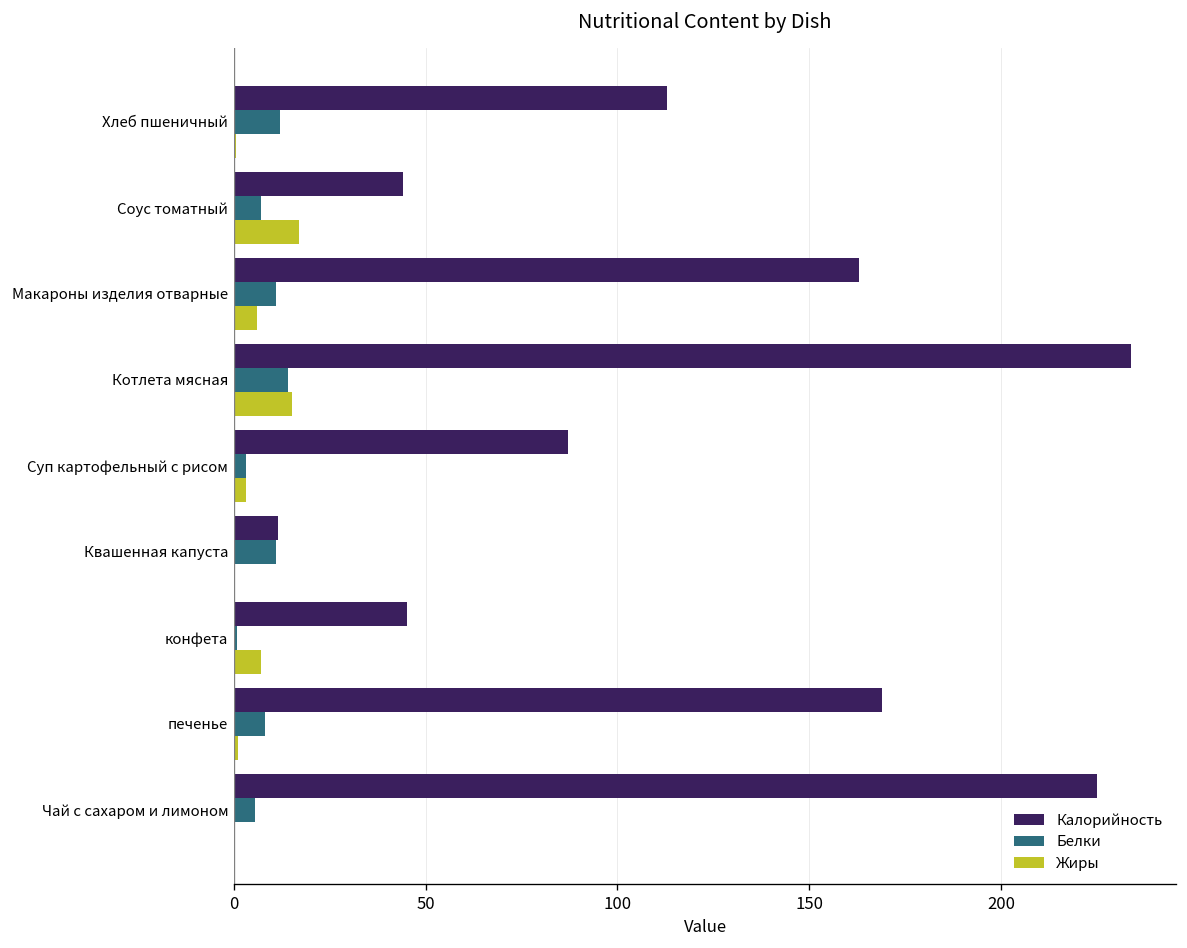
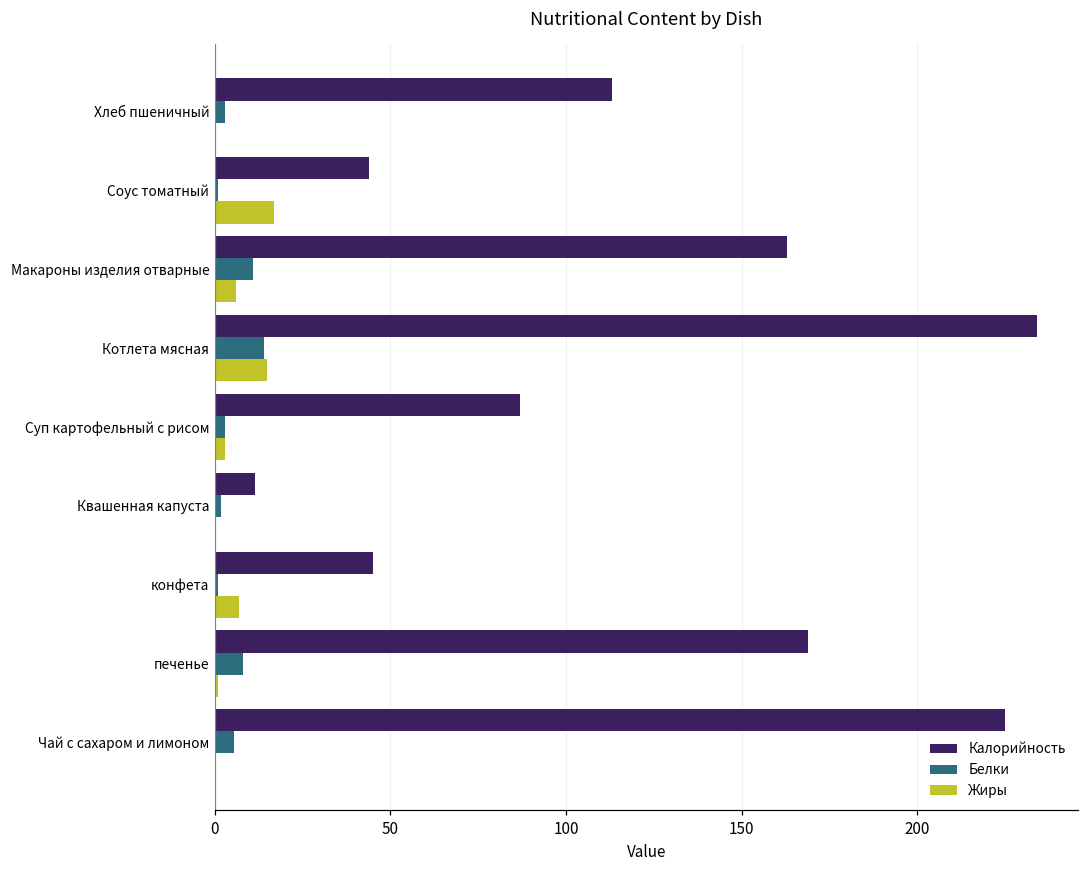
Белки, Хлеб пшеничный: 12 -> 3
Белки, Соус томатный: 7 -> 1
Белки, Квашенная капуста: 11 -> 2
